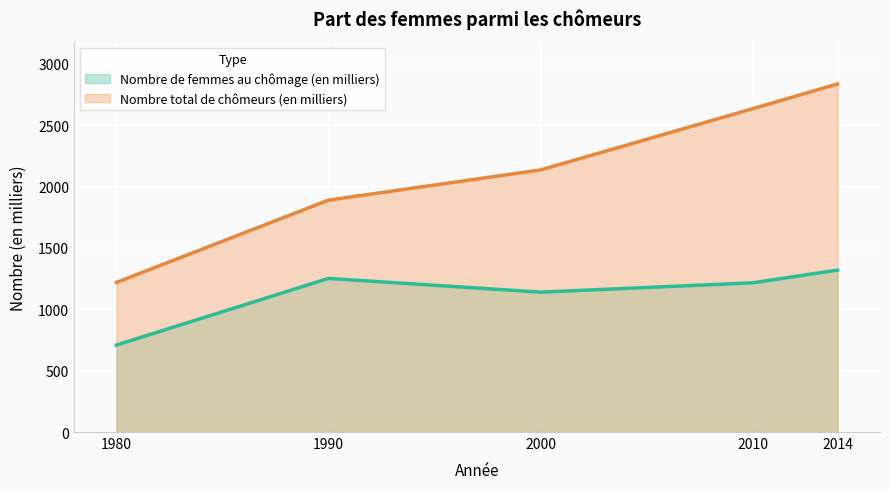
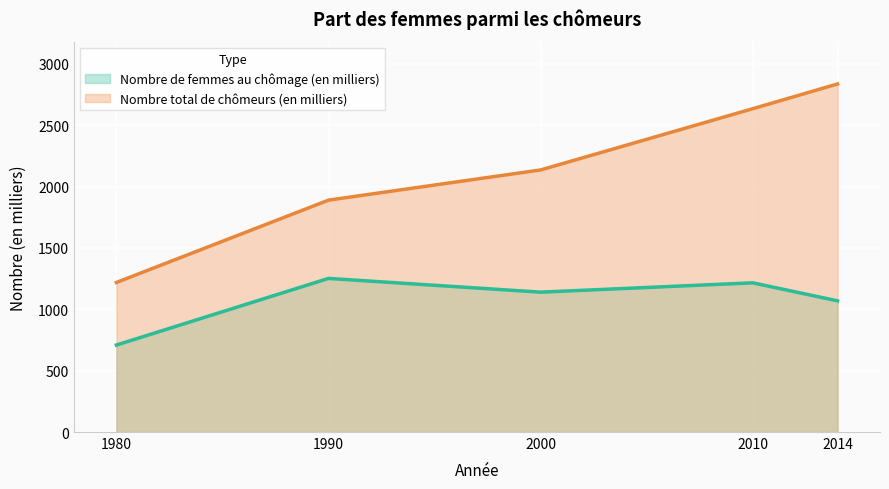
Nombre de femmes au chômage (en milliers), 2014: 1320 -> 1070
